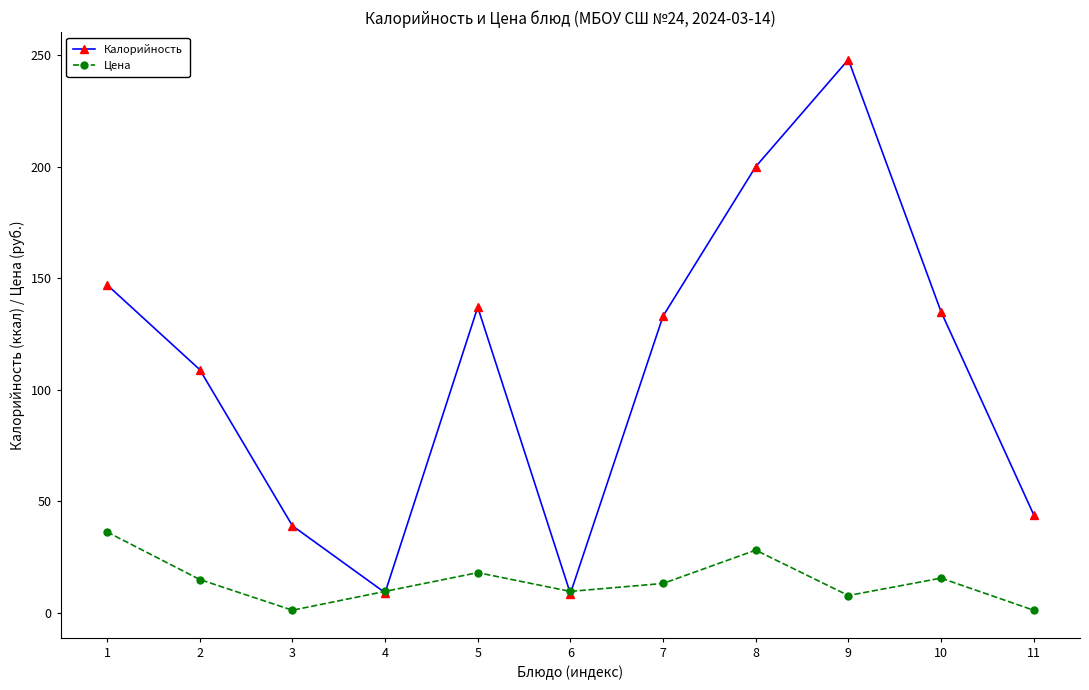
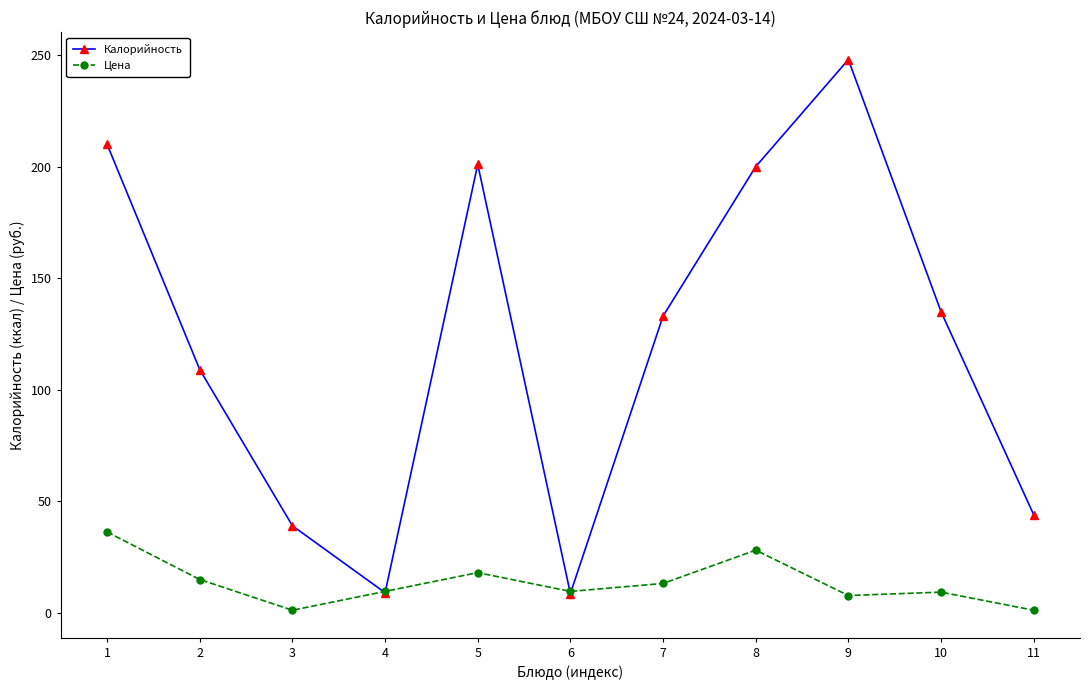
Калорийность, 1: 147 -> 210
Калорийность, 5: 137 -> 201
Цена, 10: 16 -> 9
